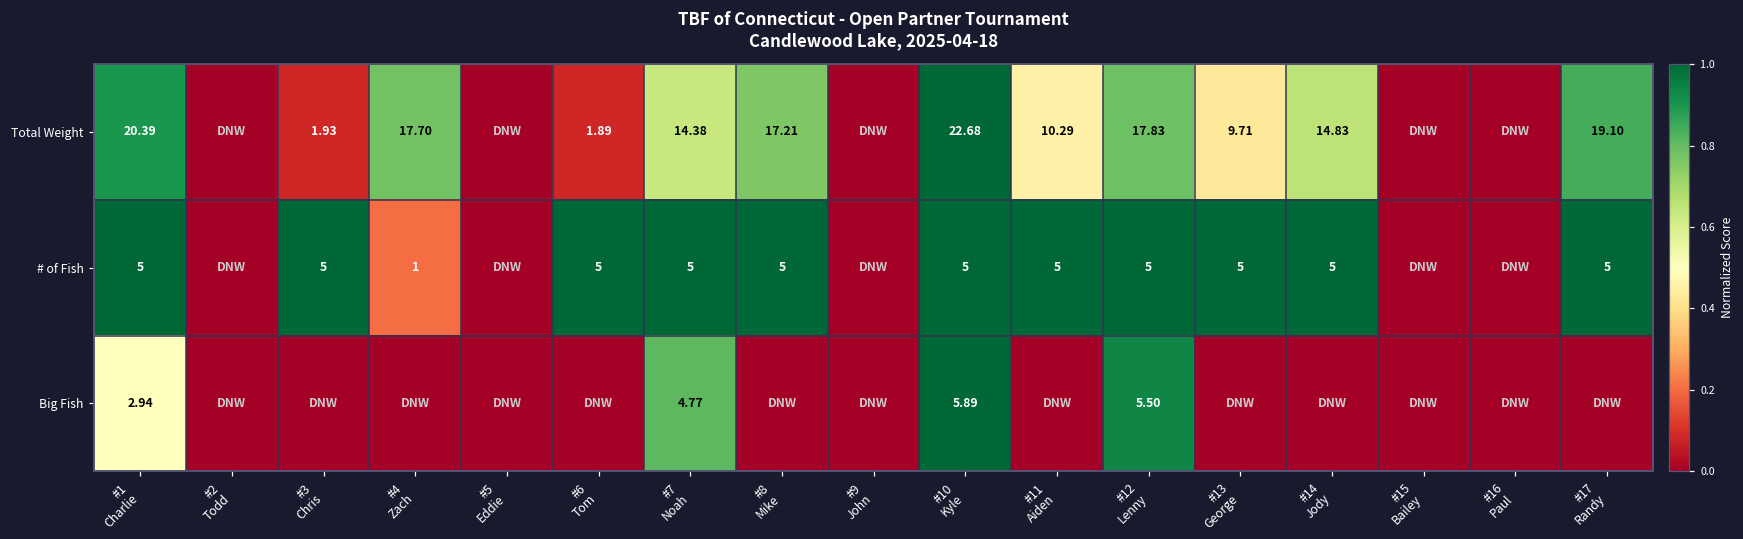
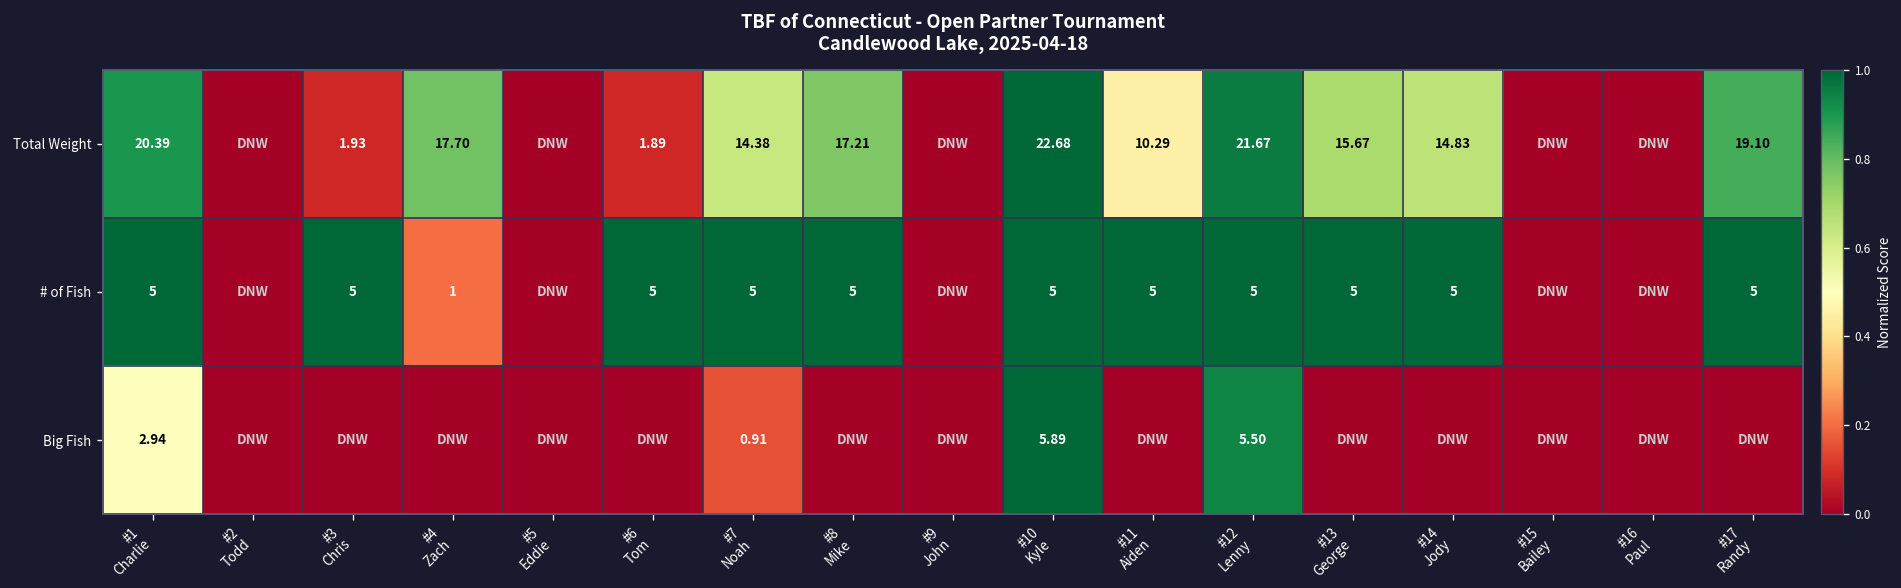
Total Weight, #12 Lenny: 17.83 -> 21.67
Total Weight, #13 George: 9.71 -> 15.67
Big Fish, #7 Noah: 4.77 -> 0.91
